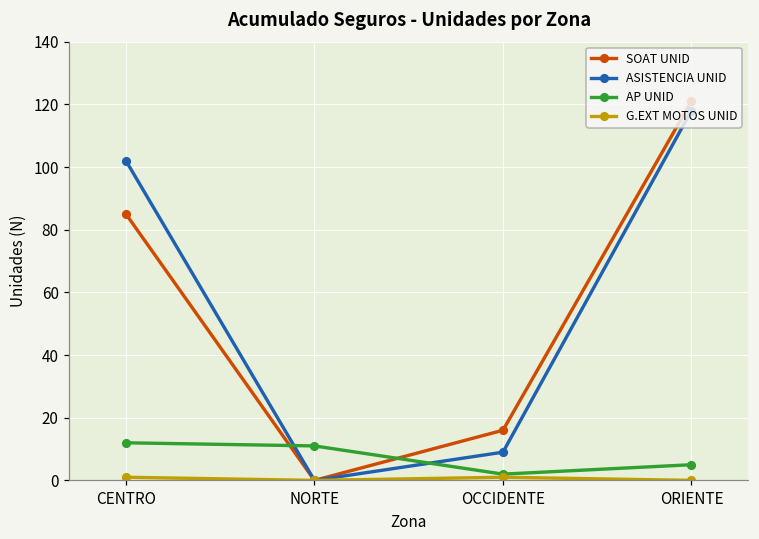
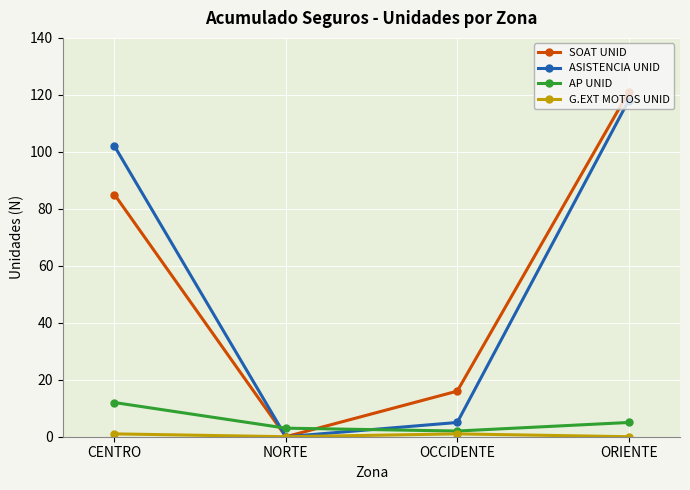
AP UNID, NORTE: 11 -> 3
ASISTENCIA UNID, OCCIDENTE: 9 -> 5
